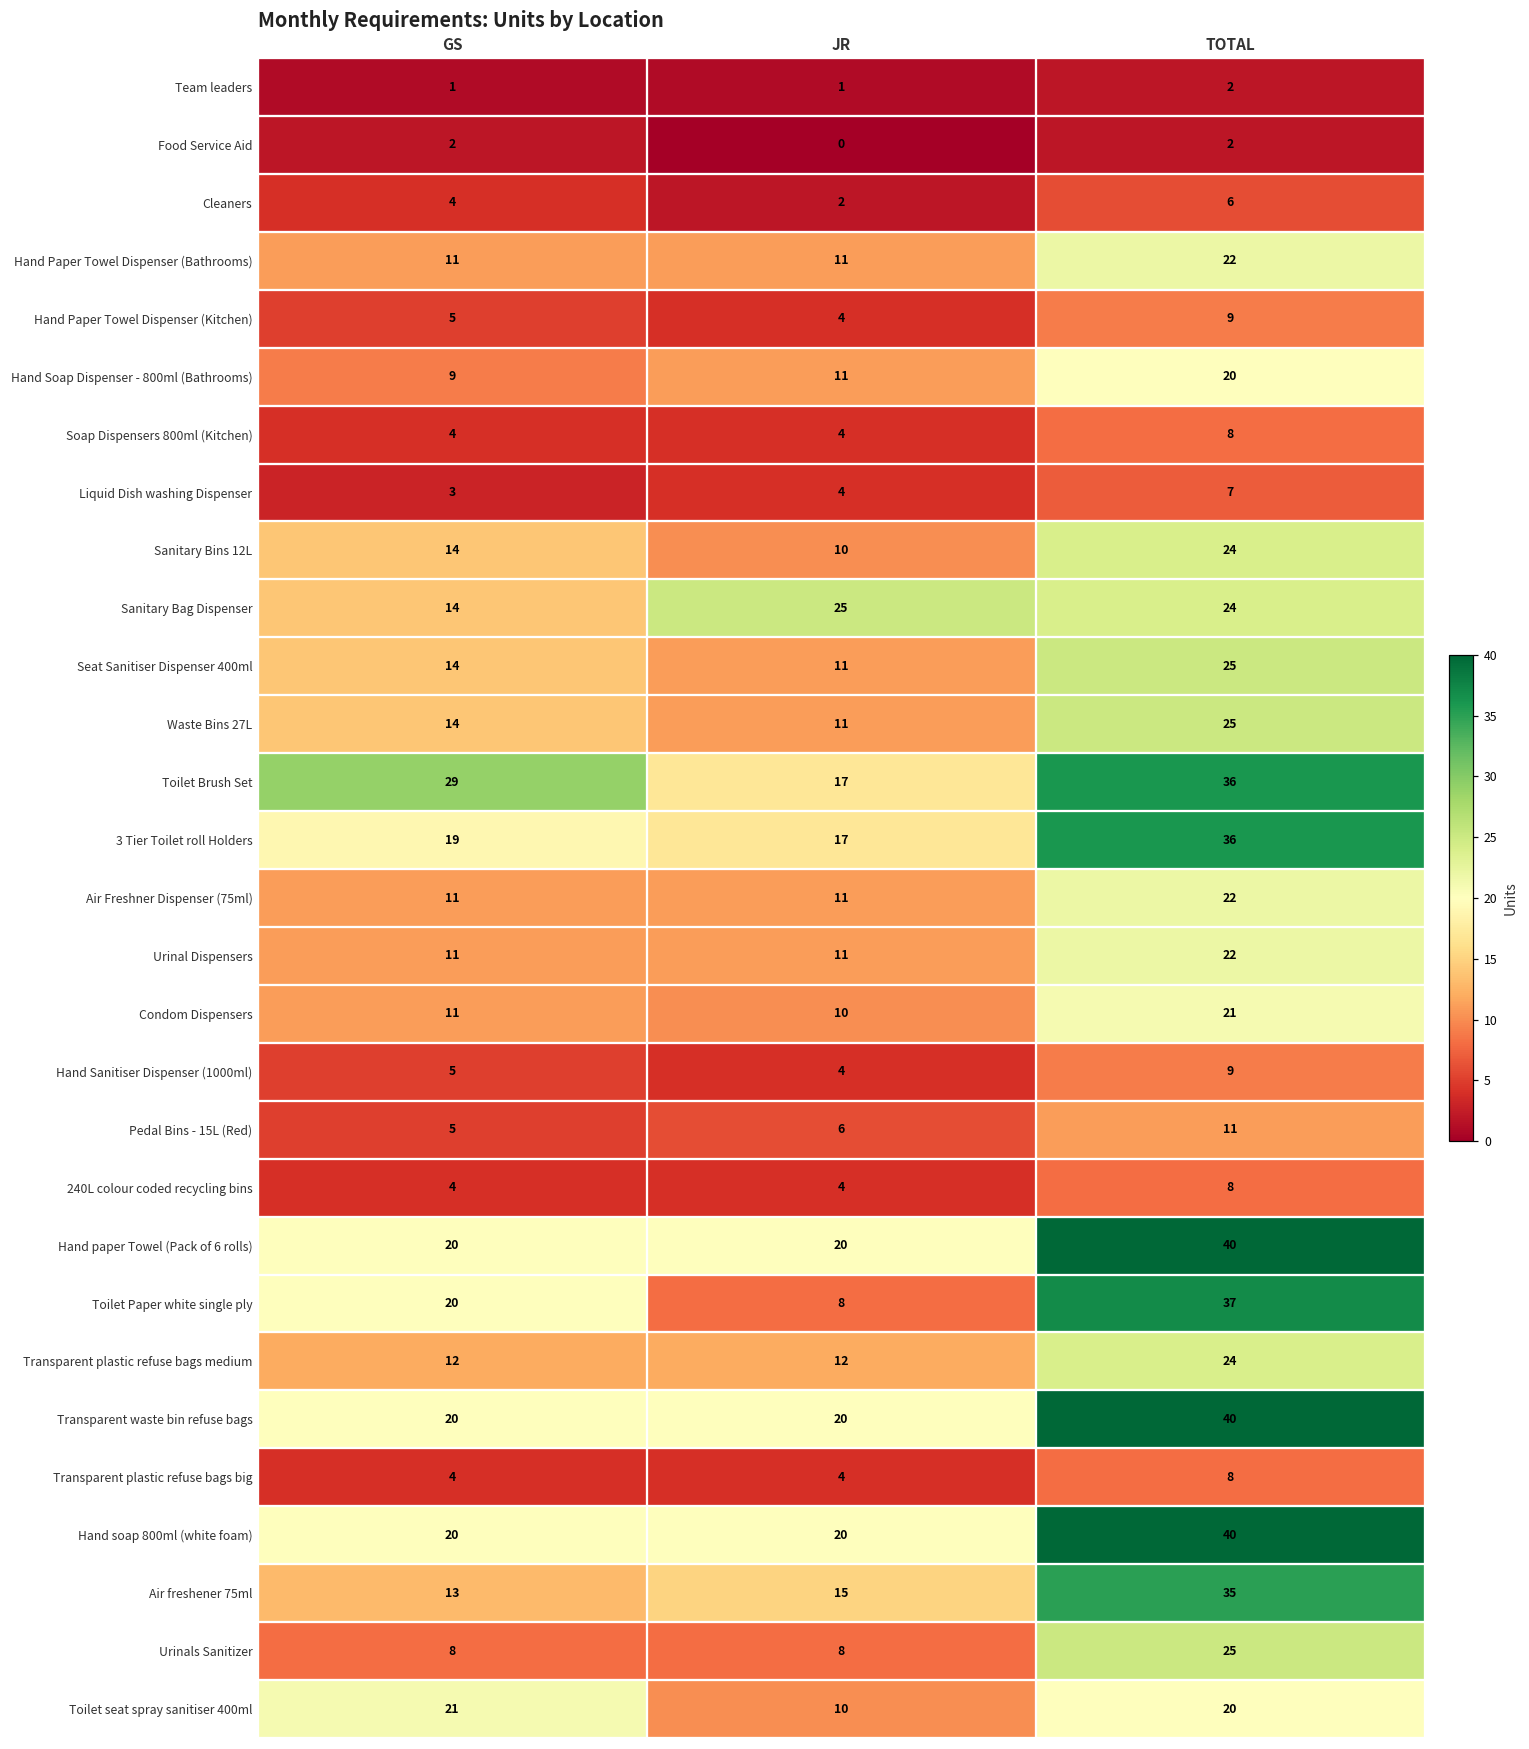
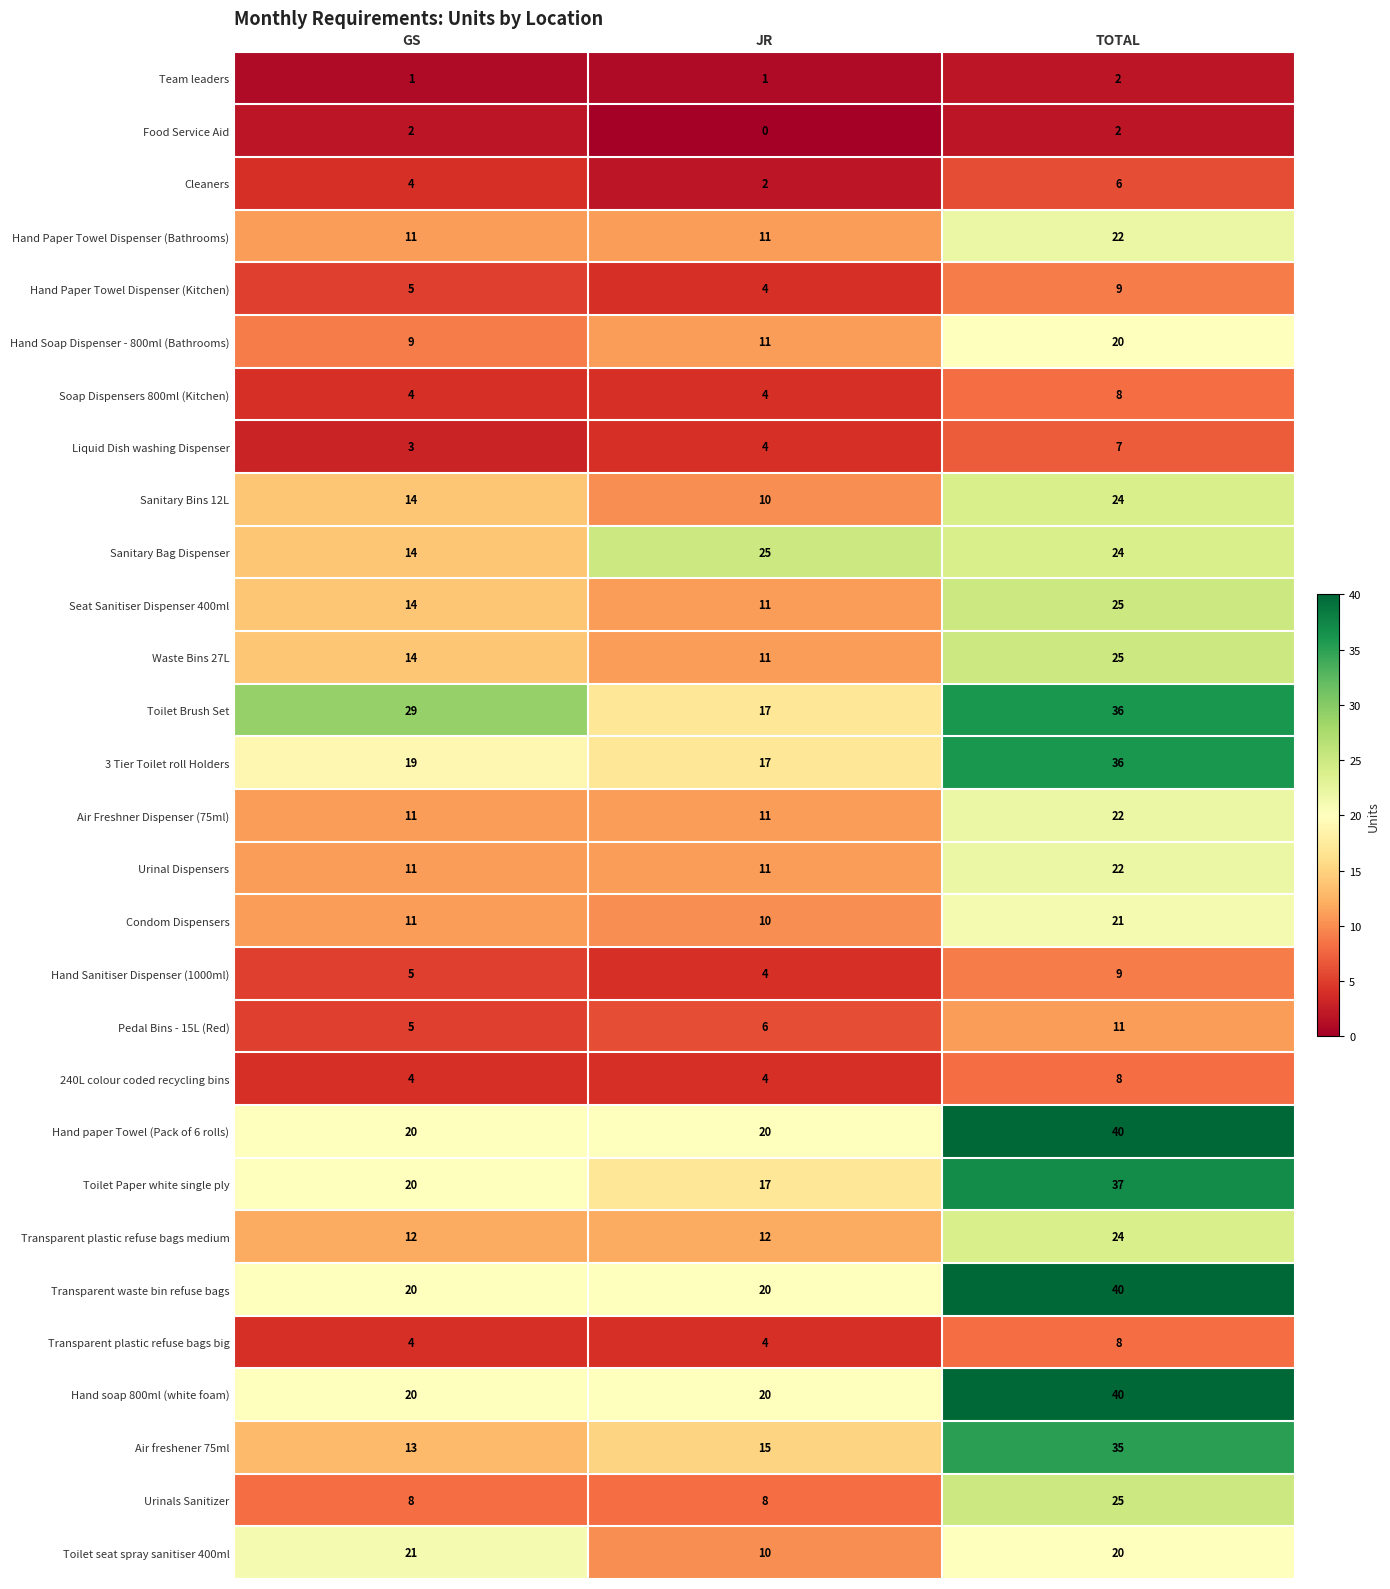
Toilet Paper white single ply, JR: 8 -> 17
